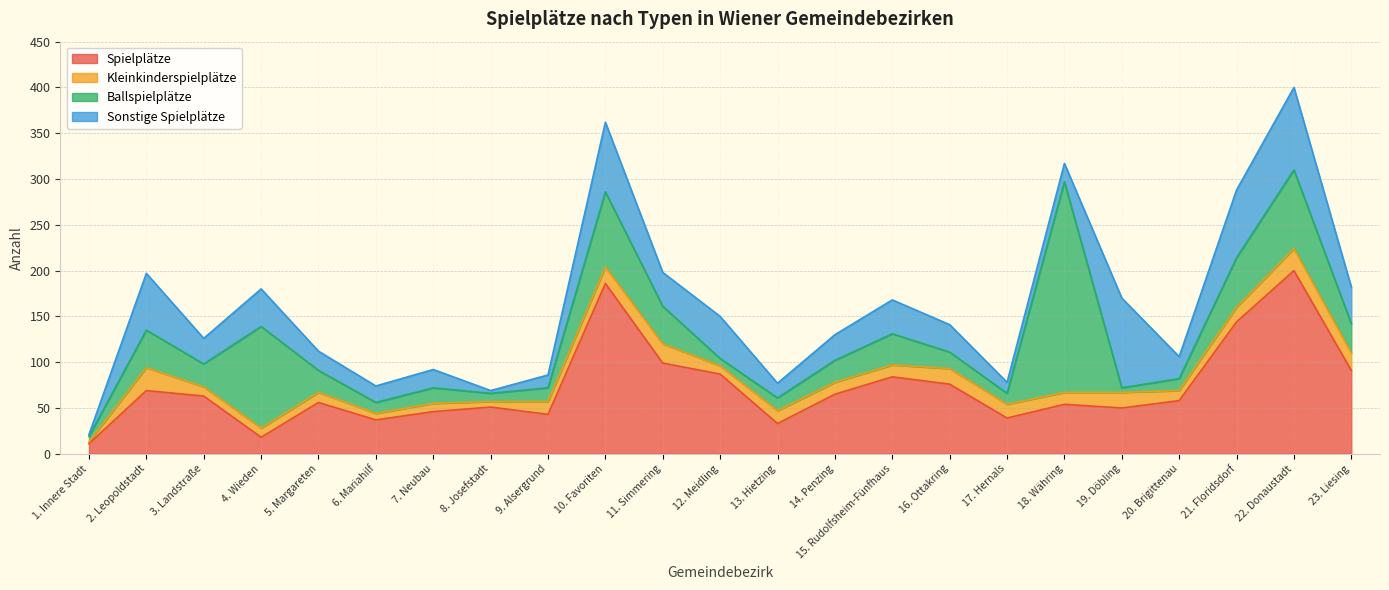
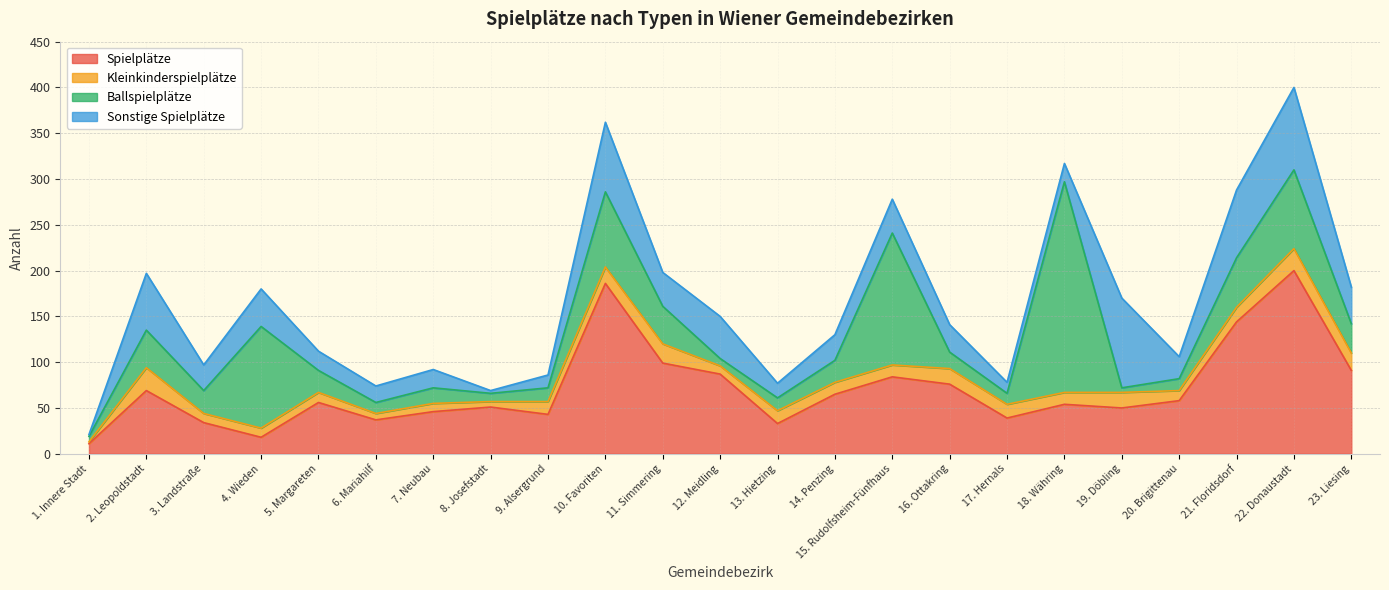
Spielplätze, 3. Landstraße: 60 -> 30
Ballspielplätze, 15. Rudolfsheim-Fünfhaus: 30 -> 140
